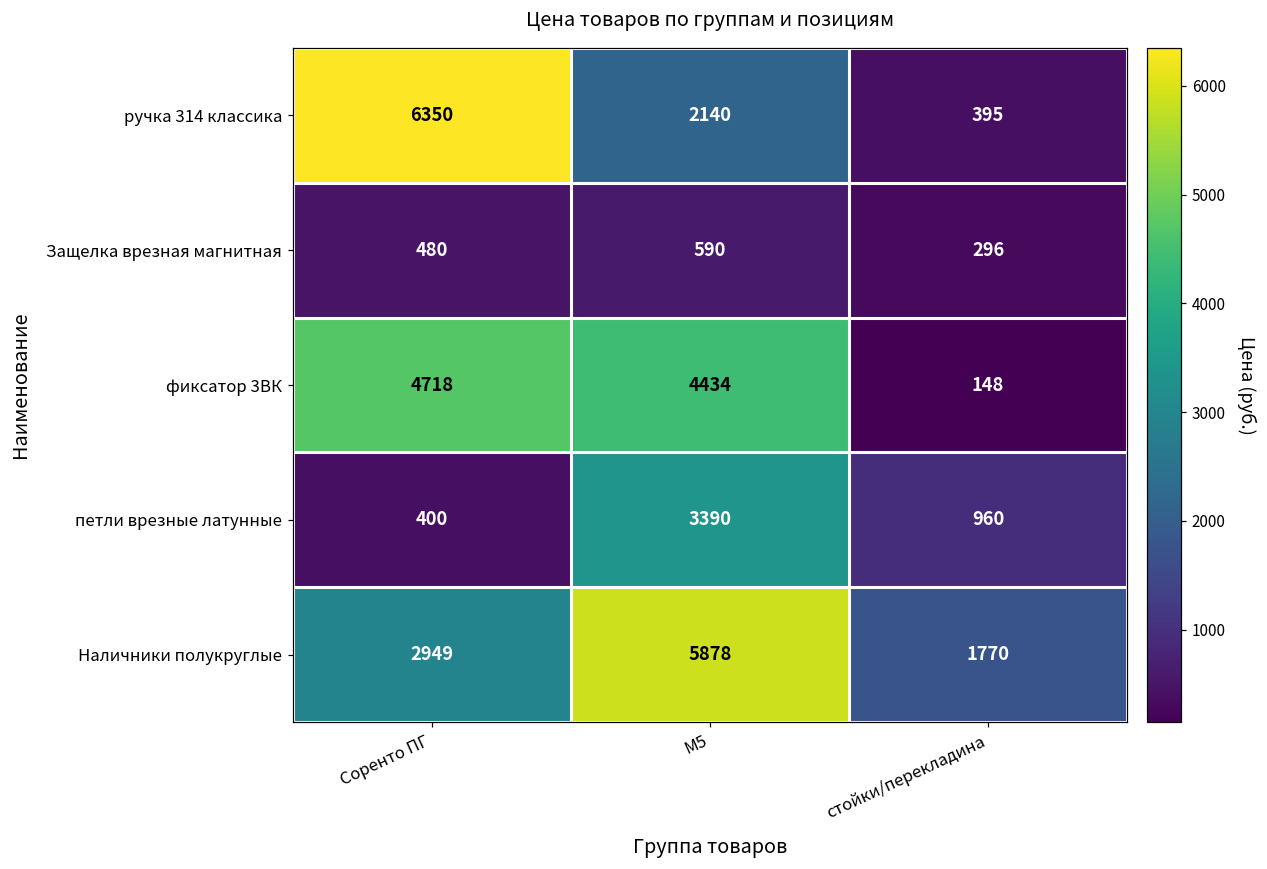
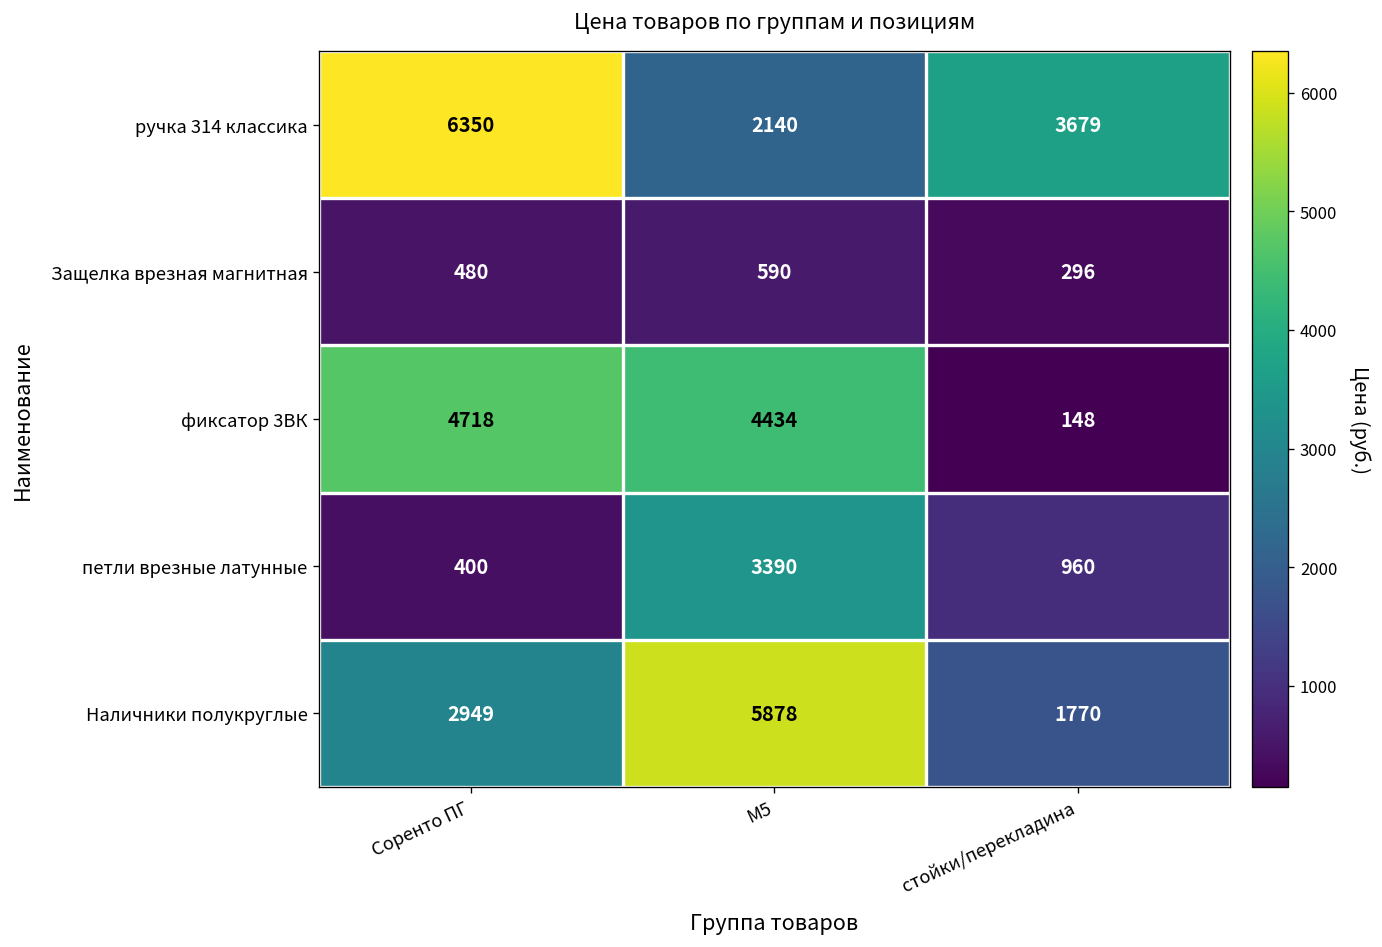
ручка 314 классика, стойки/перекладина: 395 -> 3679
